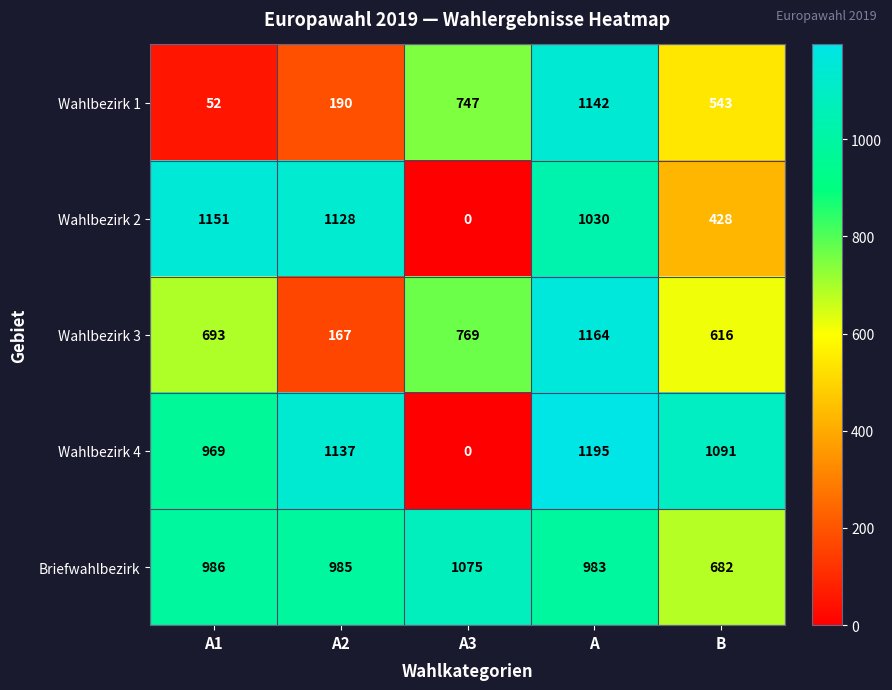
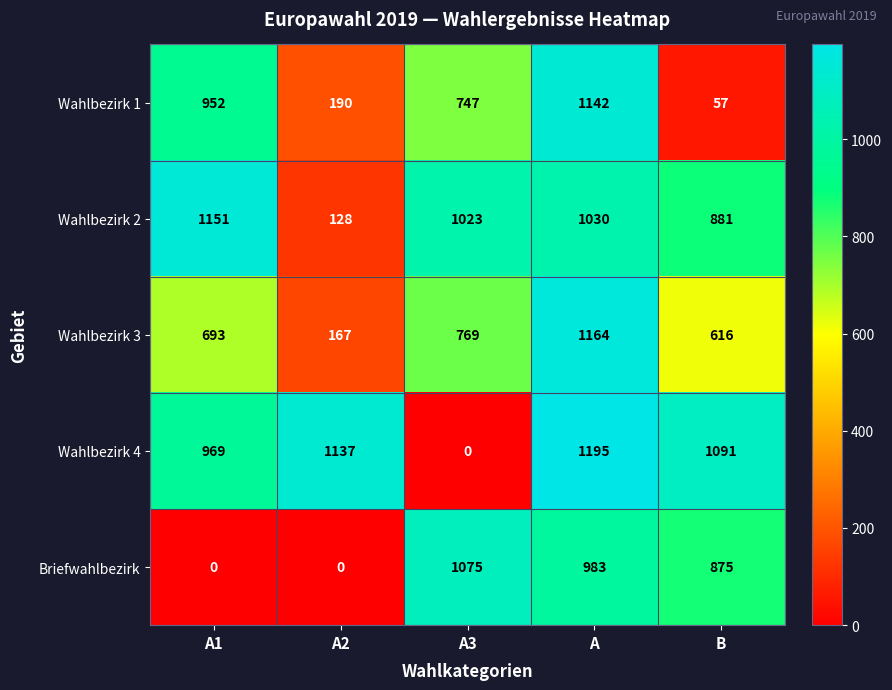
Wahlbezirk 1, A1: 52 -> 952
Wahlbezirk 1, B: 543 -> 57
Wahlbezirk 2, A2: 1128 -> 128
Wahlbezirk 2, A3: 0 -> 1023
Wahlbezirk 2, B: 428 -> 881
Briefwahlbezirk, A1: 986 -> 0
Briefwahlbezirk, A2: 985 -> 0
Briefwahlbezirk, B: 682 -> 875
